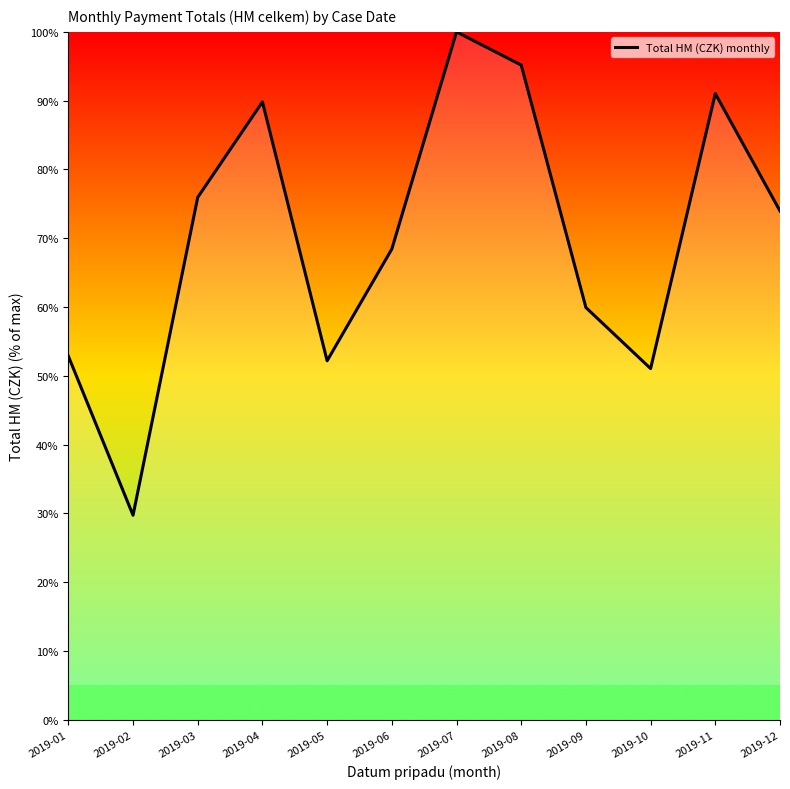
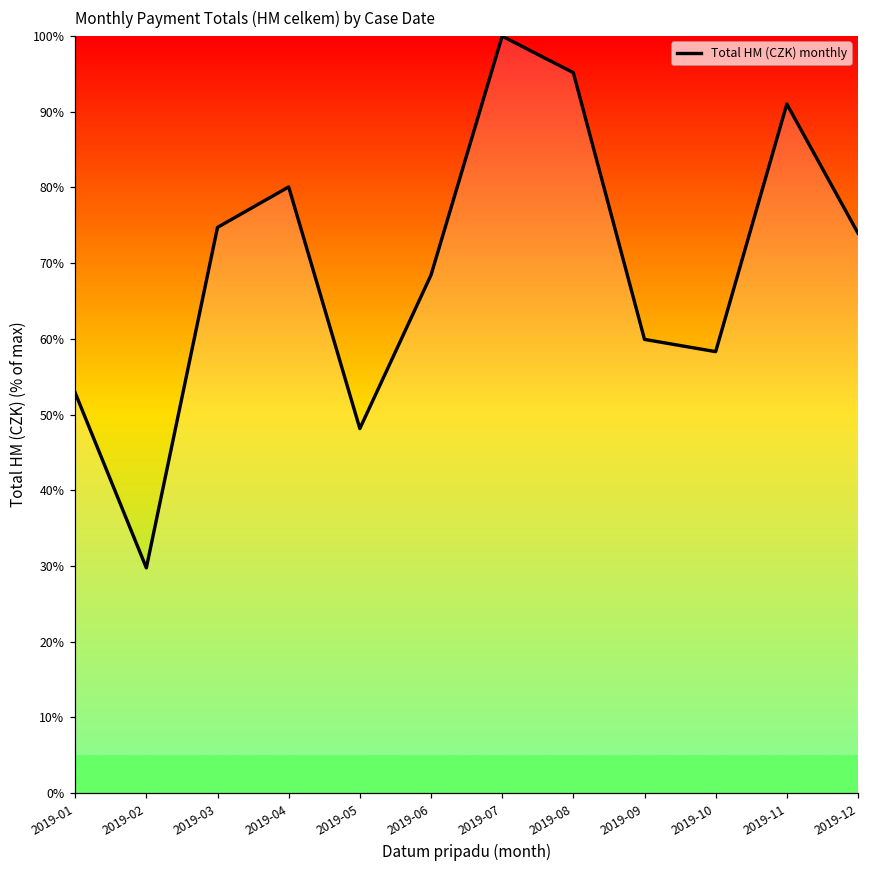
2019-03: 76% -> 75%
2019-04: 90% -> 80%
2019-05: 52% -> 48%
2019-10: 51% -> 58%
